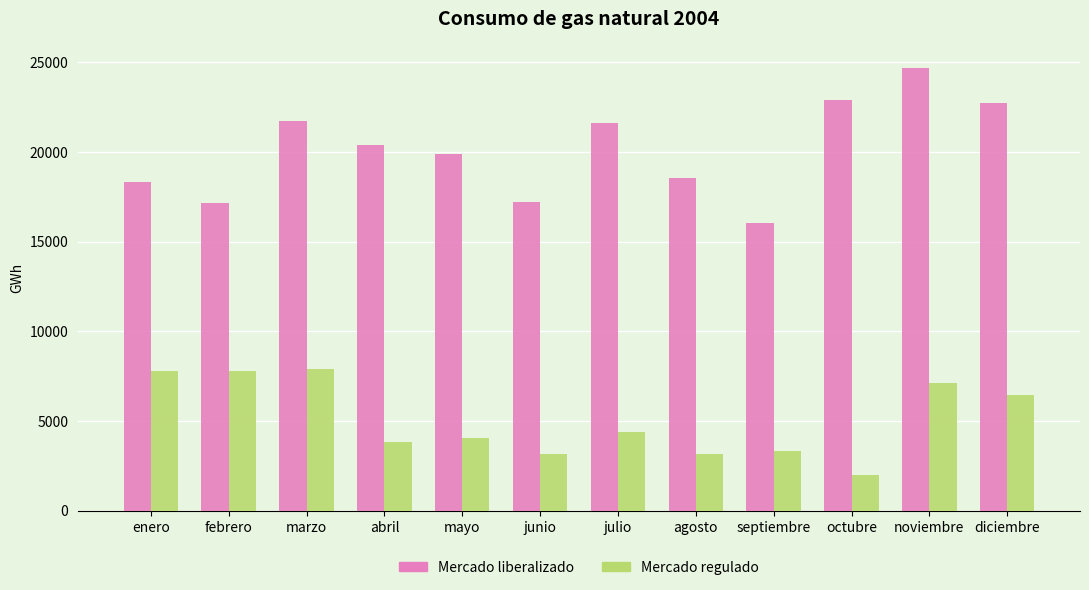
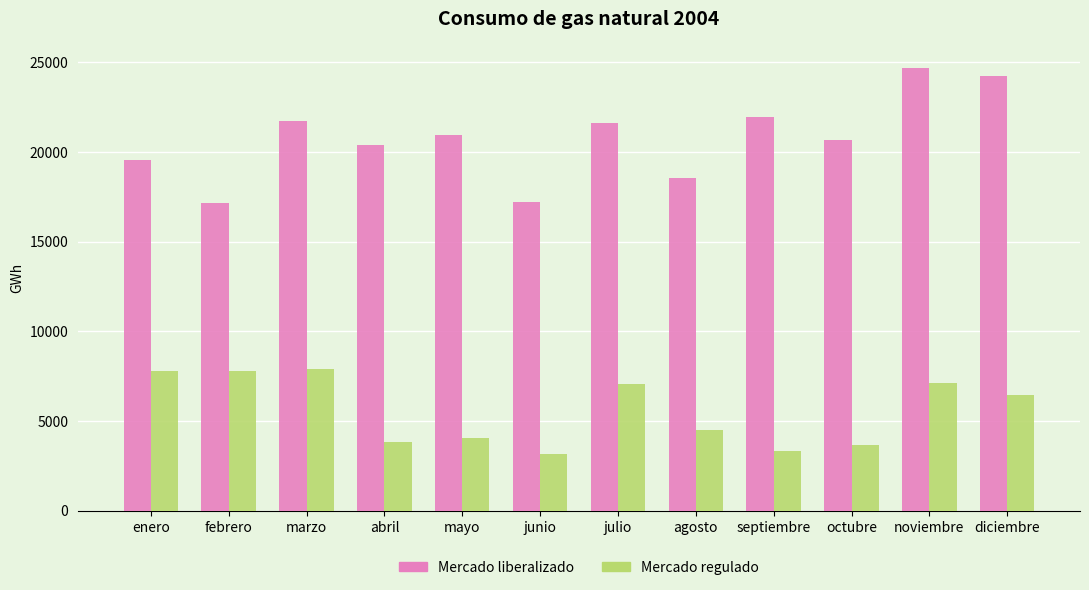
Mercado liberalizado, enero: 18300 -> 19500
Mercado liberalizado, mayo: 19900 -> 20900
Mercado regulado, julio: 4400 -> 7100
Mercado regulado, agosto: 3200 -> 4500
Mercado liberalizado, septiembre: 16000 -> 21900
Mercado liberalizado, octubre: 22900 -> 20700
Mercado regulado, octubre: 2000 -> 3700
Mercado liberalizado, diciembre: 22700 -> 24200
